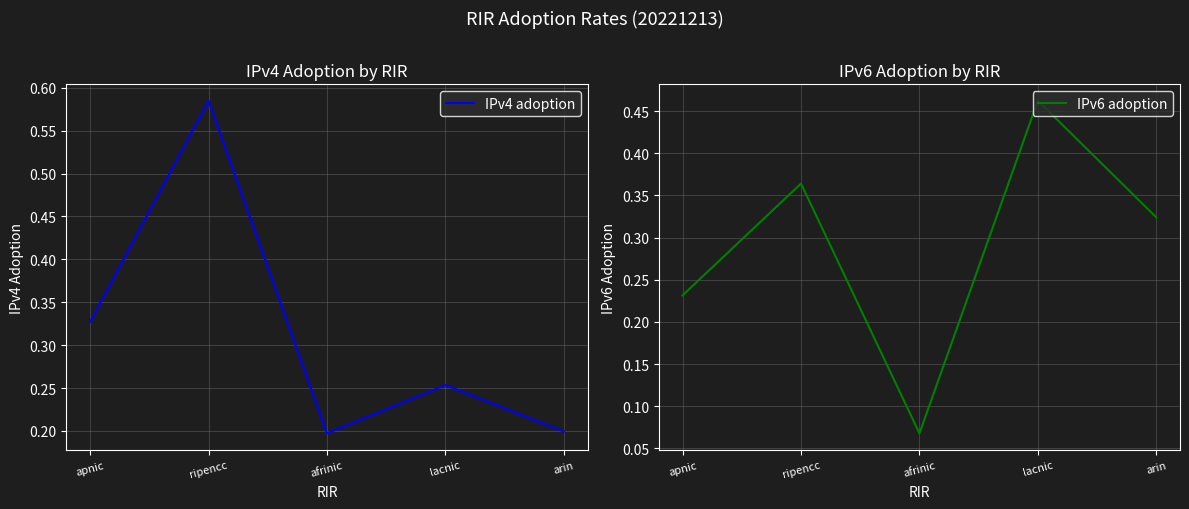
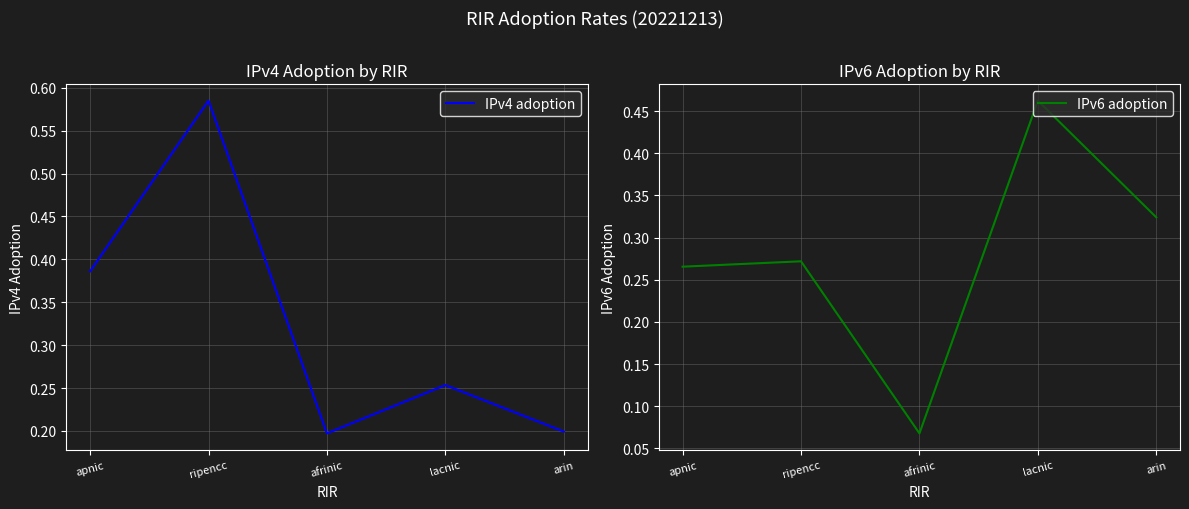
IPv4 Adoption by RIR, apnic: 0.33 -> 0.39
IPv6 Adoption by RIR, apnic: 0.23 -> 0.27
IPv6 Adoption by RIR, ripencc: 0.36 -> 0.27
